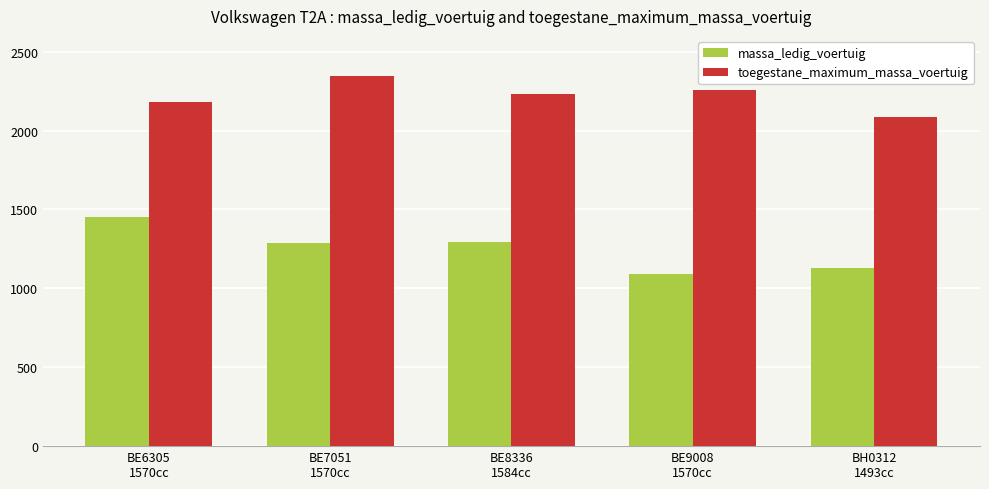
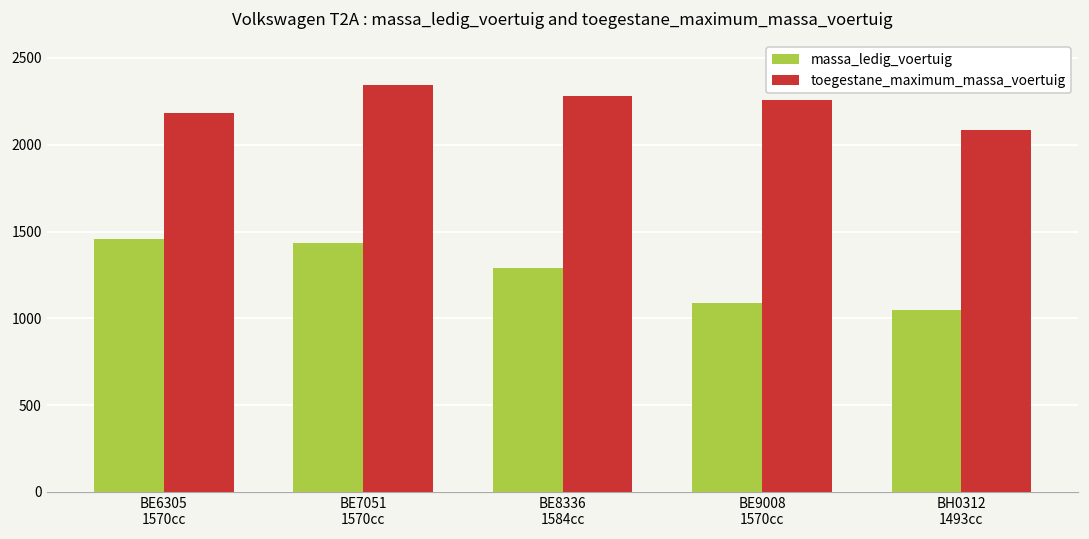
massa_ledig_voertuig, BE7051 1570cc: 1290 -> 1440
toegestane_maximum_massa_voertuig, BE8336 1584cc: 2230 -> 2280
massa_ledig_voertuig, BH0312 1493cc: 1130 -> 1050
